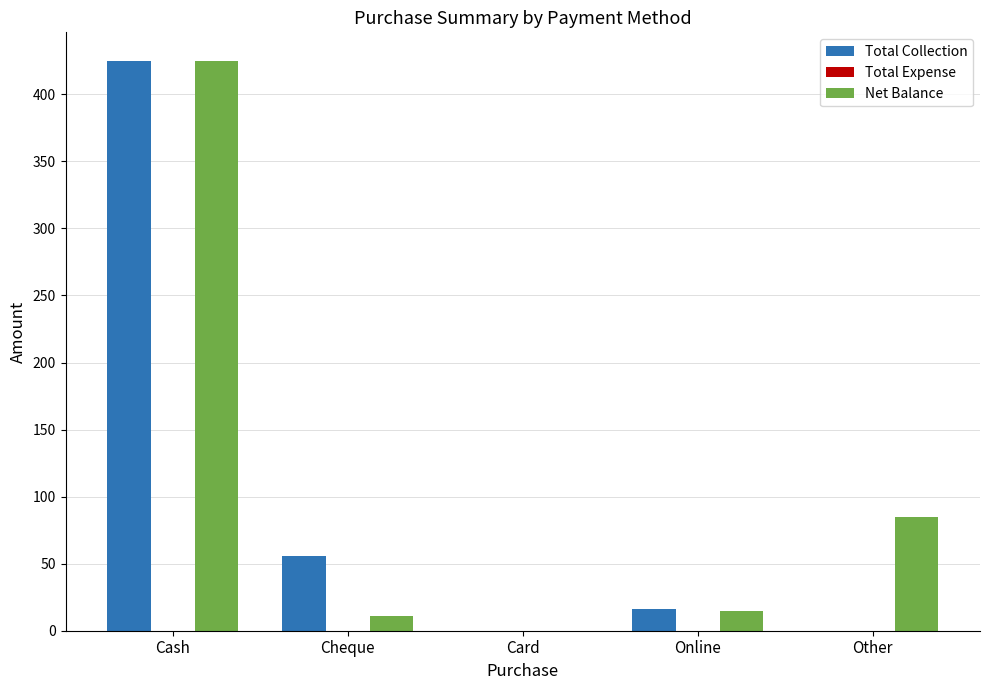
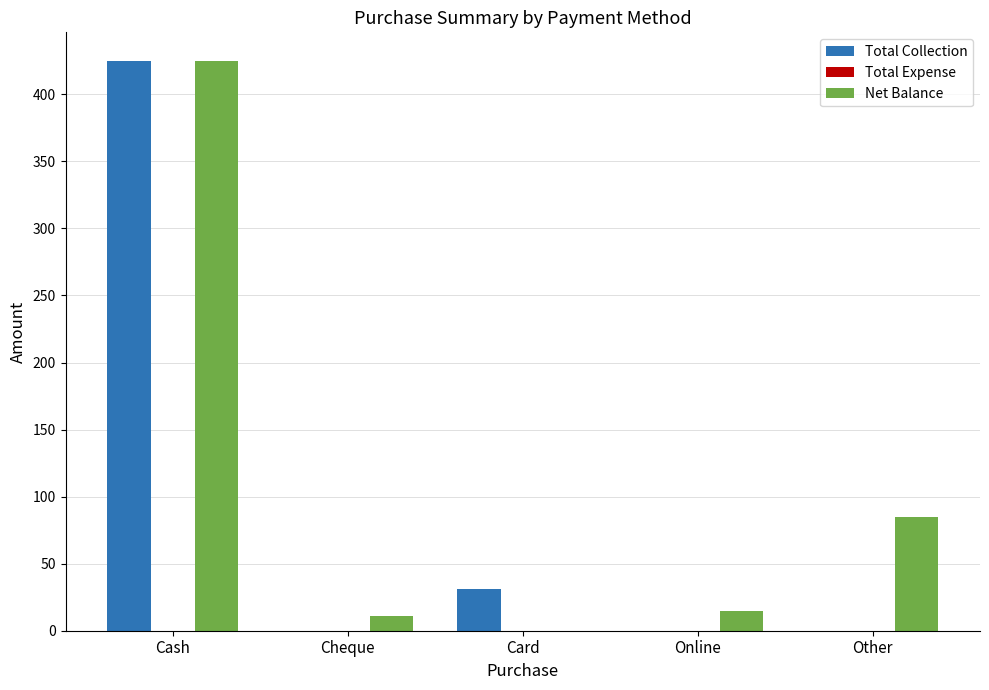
Total Collection, Cheque: 56 -> 0
Total Collection, Card: 0 -> 31
Total Collection, Online: 16 -> 0
